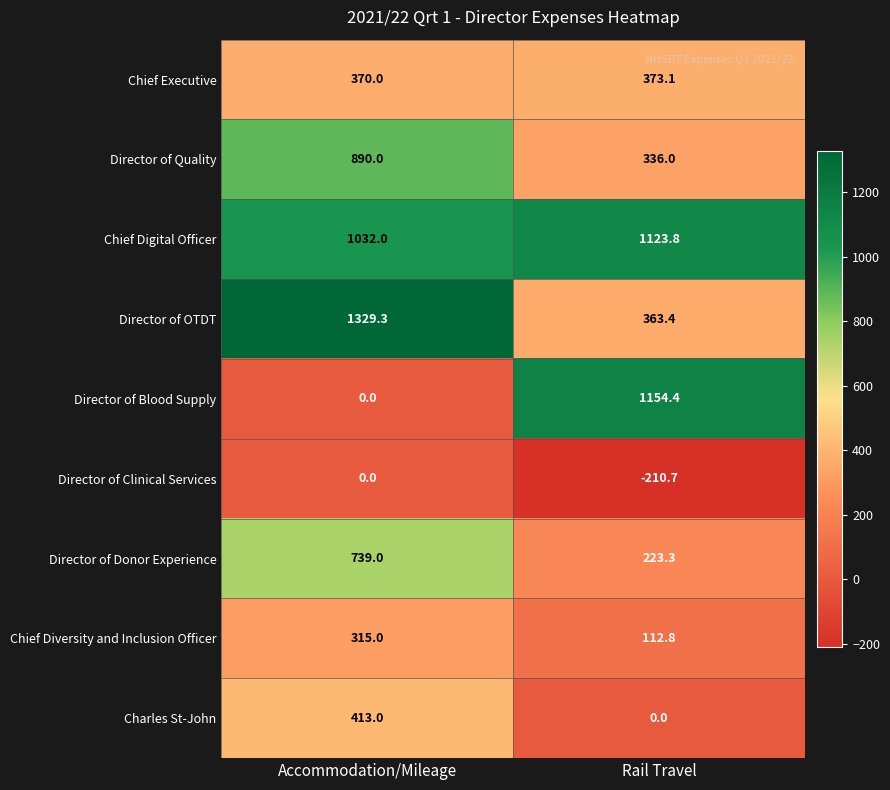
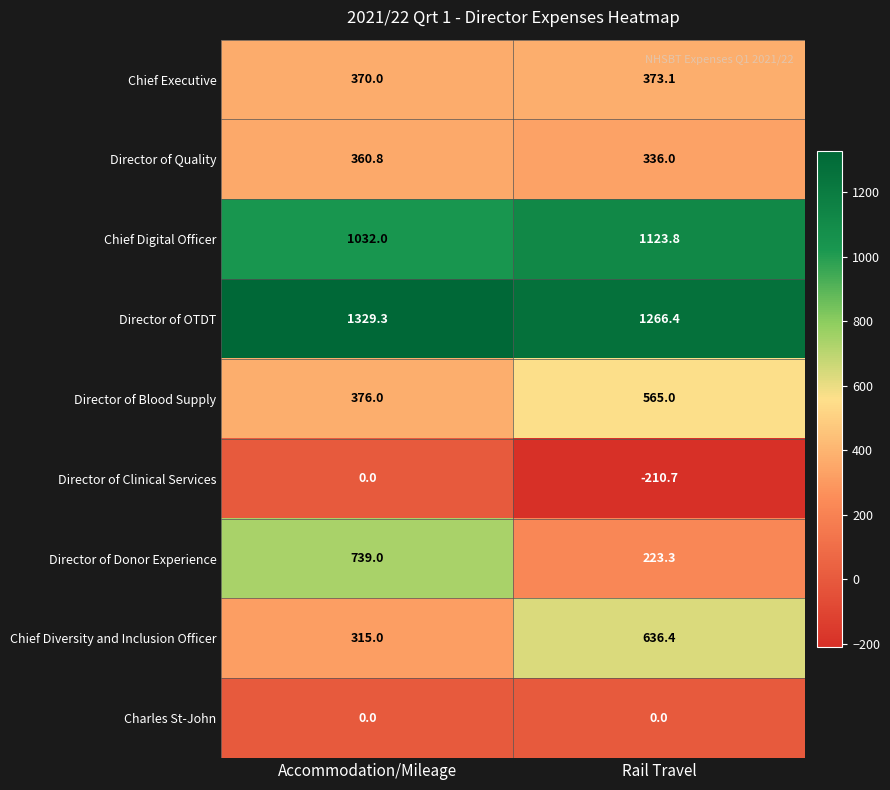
Director of Quality, Accommodation/Mileage: 890.0 -> 360.8
Director of OTDT, Rail Travel: 363.4 -> 1266.4
Director of Blood Supply, Accommodation/Mileage: 0.0 -> 376.0
Director of Blood Supply, Rail Travel: 1154.4 -> 565.0
Chief Diversity and Inclusion Officer, Rail Travel: 112.8 -> 636.4
Charles St-John, Accommodation/Mileage: 413.0 -> 0.0
